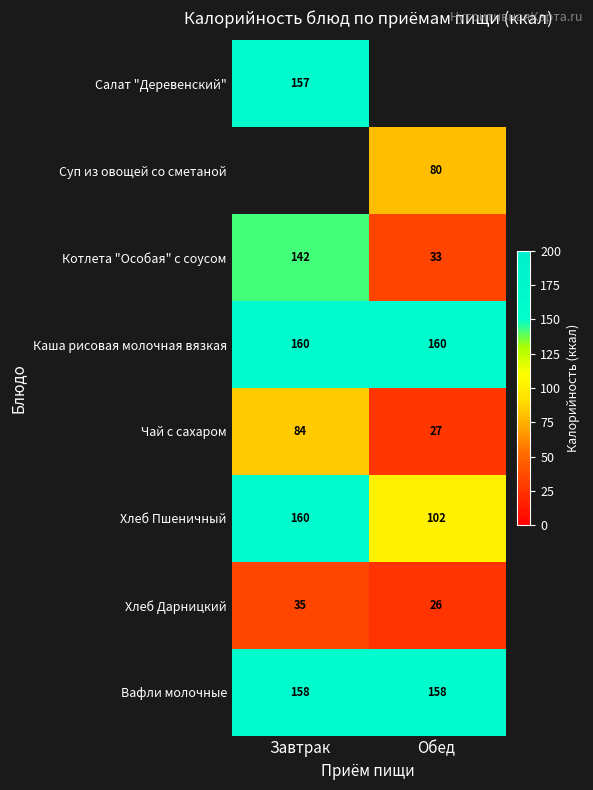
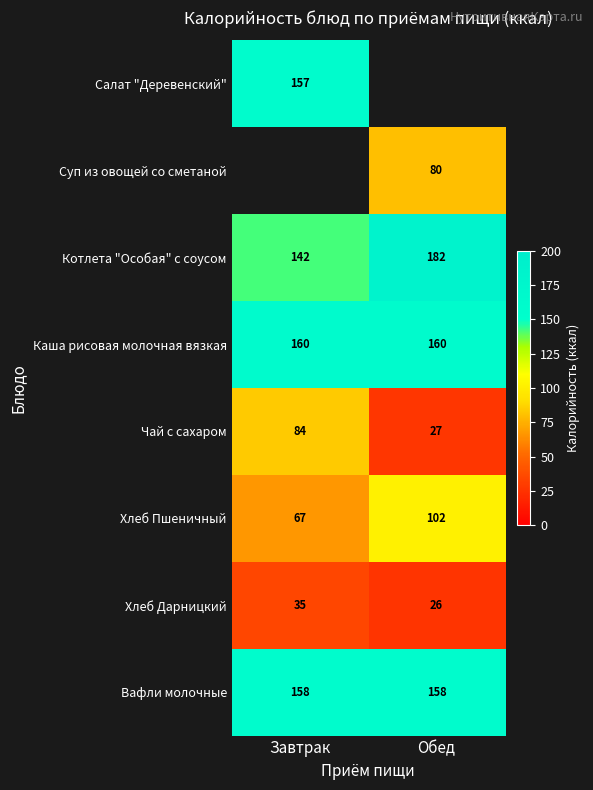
Котлета "Особая" с соусом, Обед: 33 -> 182
Хлеб Пшеничный, Завтрак: 160 -> 67
